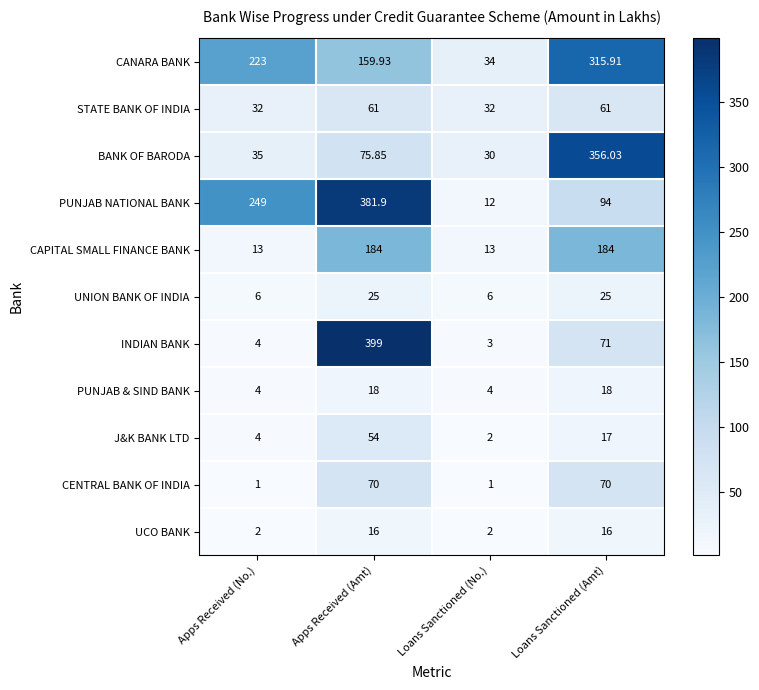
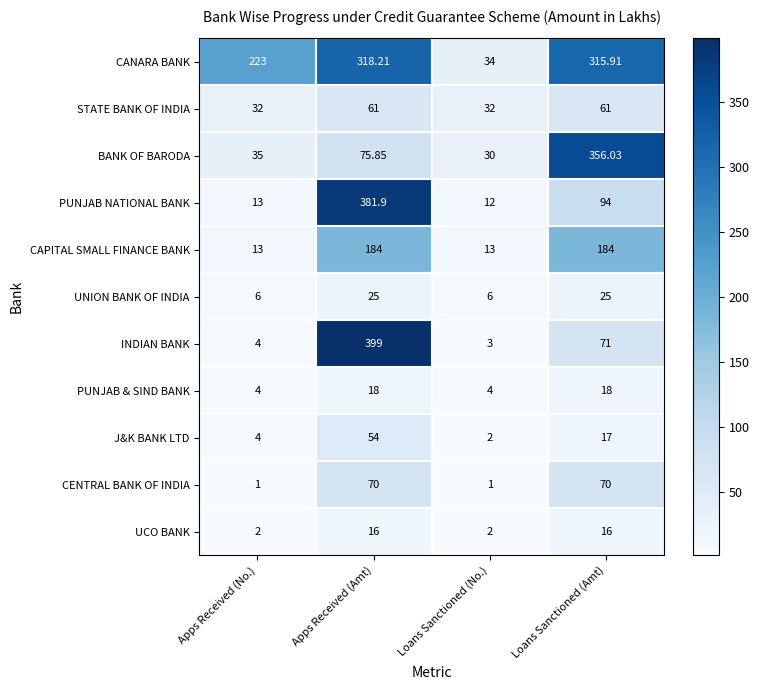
CANARA BANK, Apps Received (Amt): 159.93 -> 318.21
PUNJAB NATIONAL BANK, Apps Received (No.): 249 -> 13
